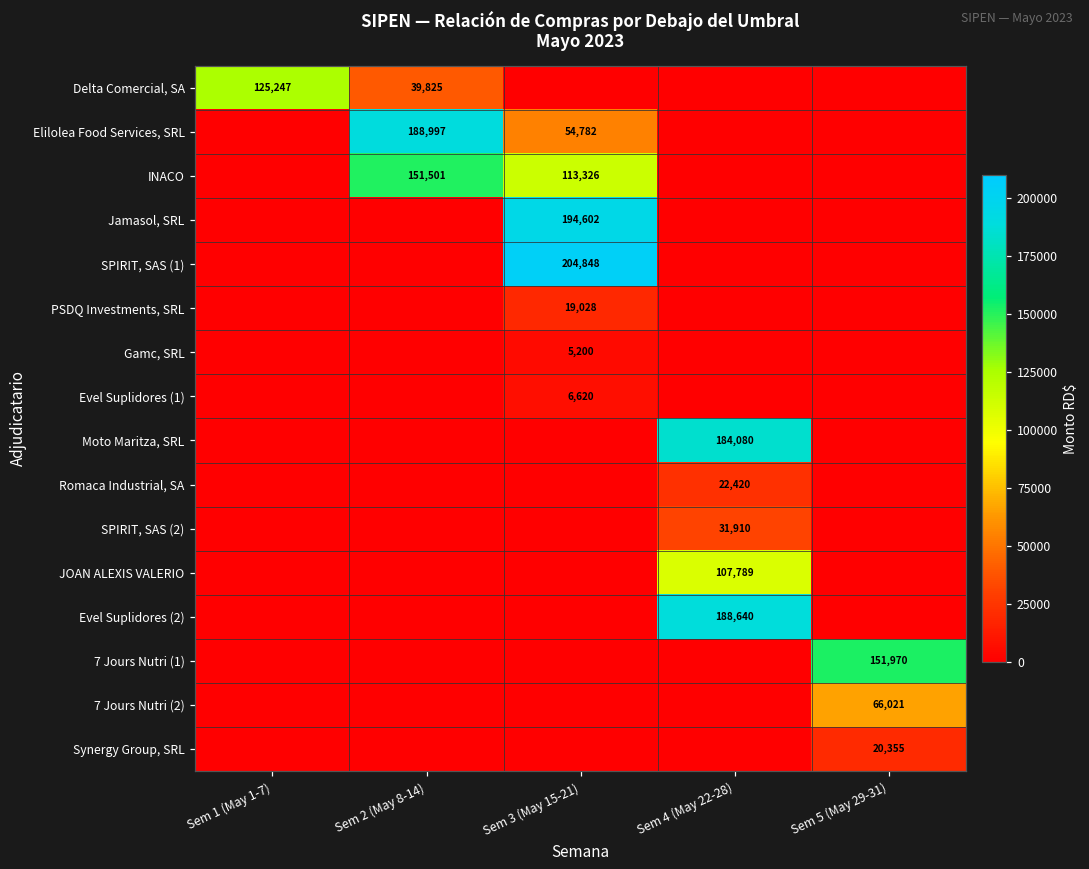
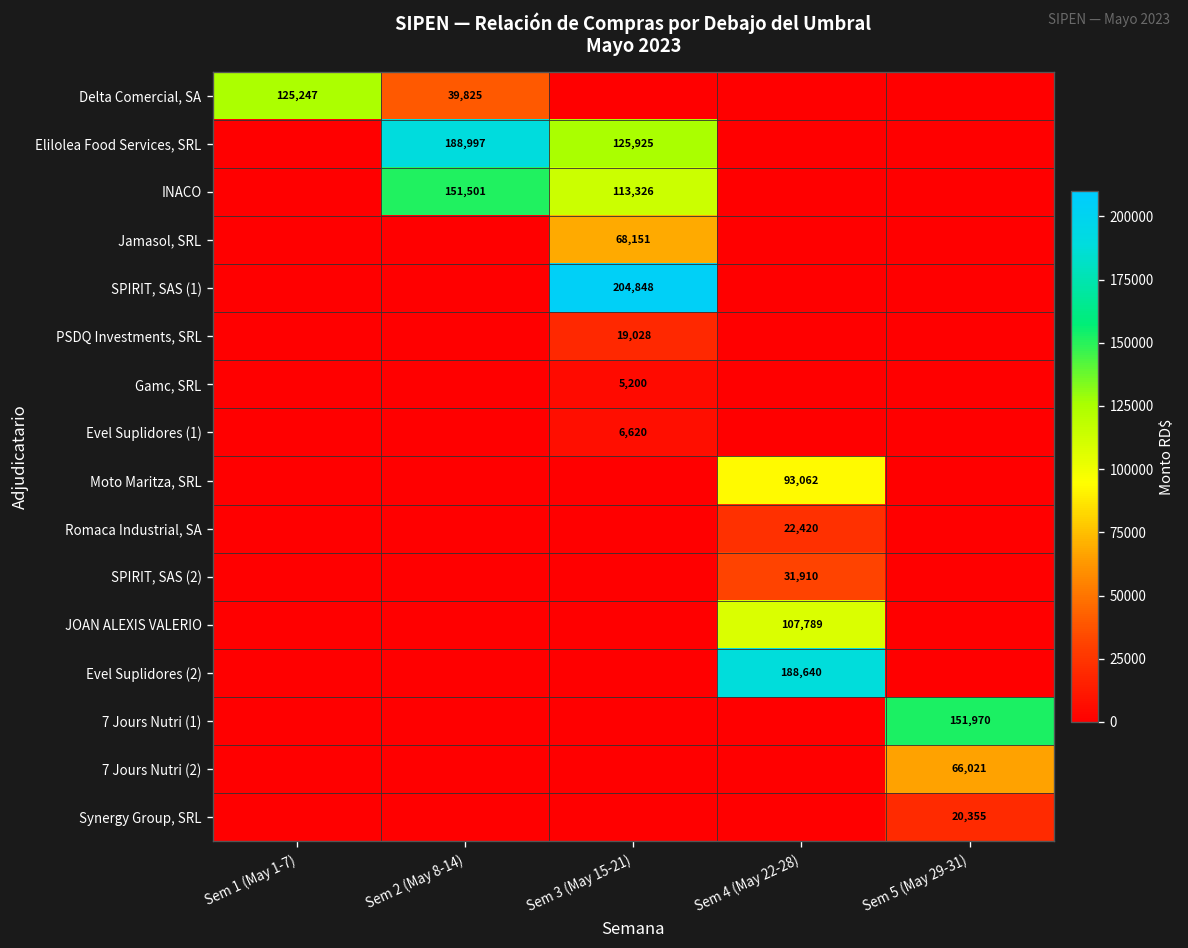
Elilolea Food Services, SRL, Sem 3 (May 15-21): 54,782 -> 125,925
Jamasol, SRL, Sem 3 (May 15-21): 194,602 -> 68,151
Moto Maritza, SRL, Sem 4 (May 22-28): 184,080 -> 93,062
